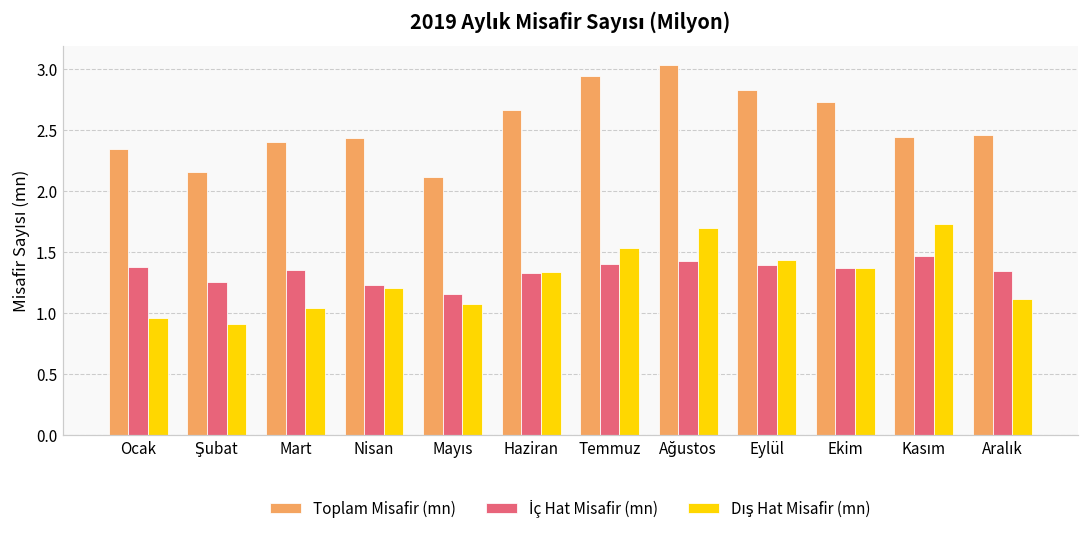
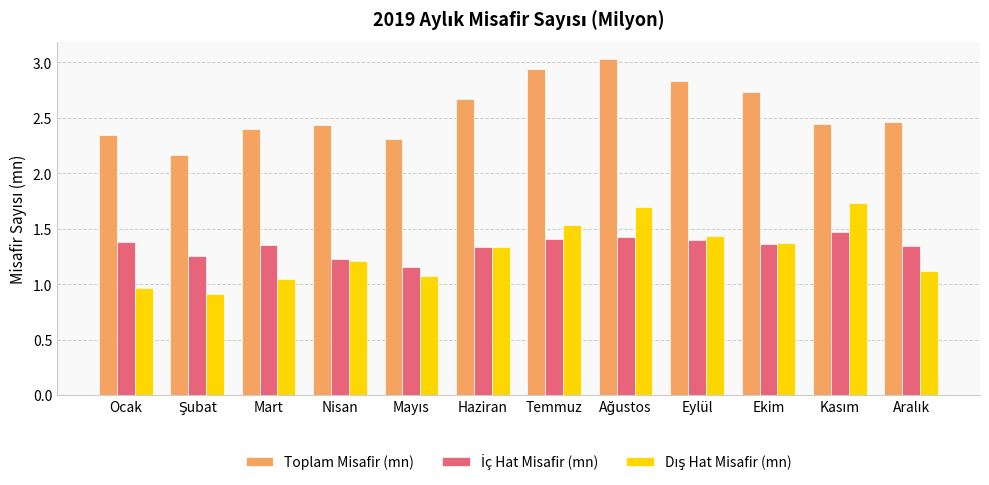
Toplam Misafir (mn), Mayıs: 2.11 -> 2.31
